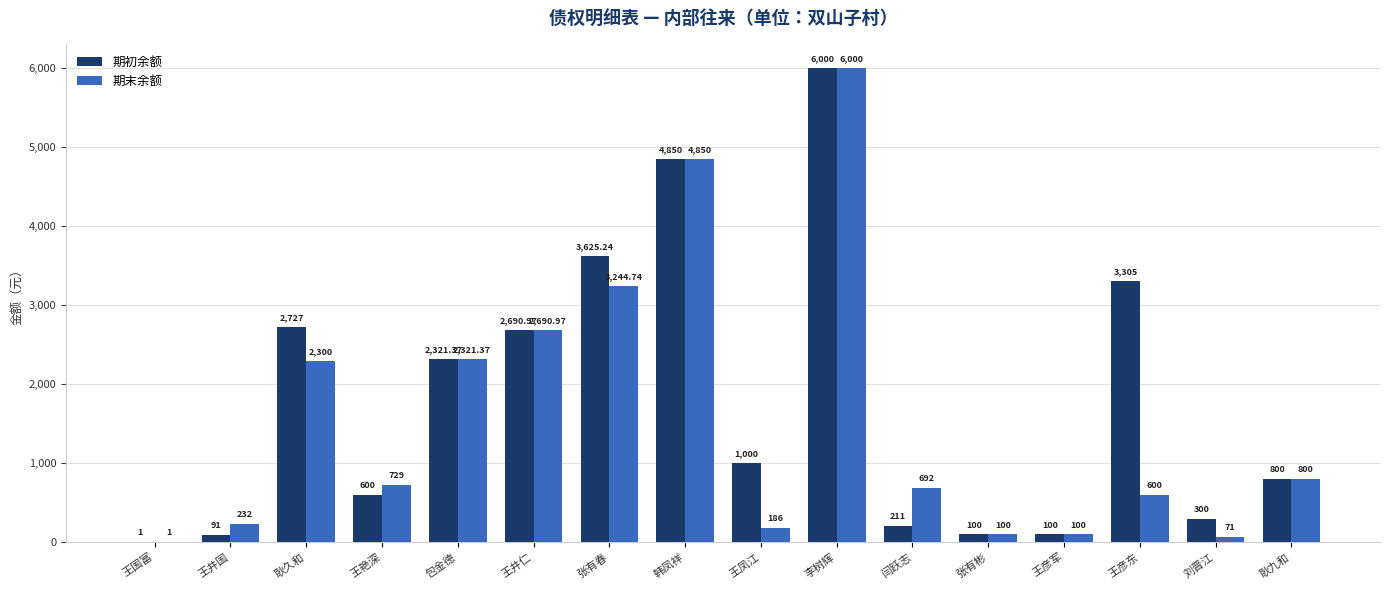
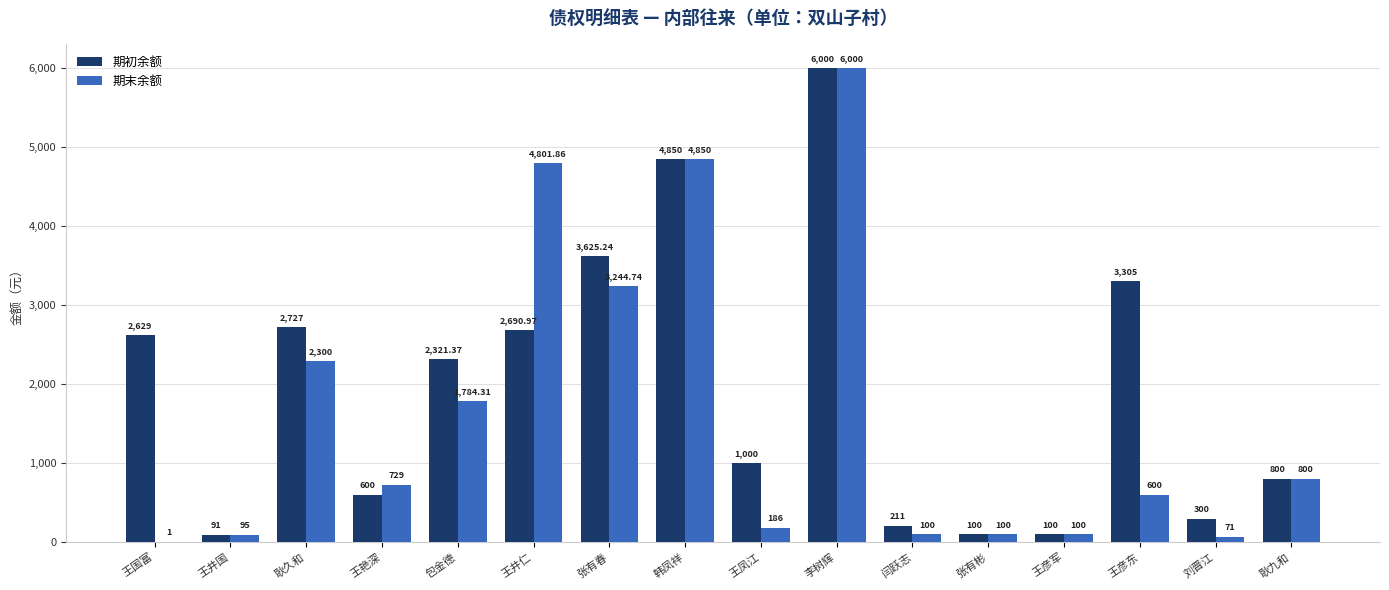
期初余额, 王国富: 1 -> 2,629
期末余额, 王井国: 232 -> 95
期末余额, 包金德: 2,321.37 -> 1,784.31
期末余额, 王井仁: 2,690.97 -> 4,801.86
期末余额, 闫跃志: 692 -> 100
